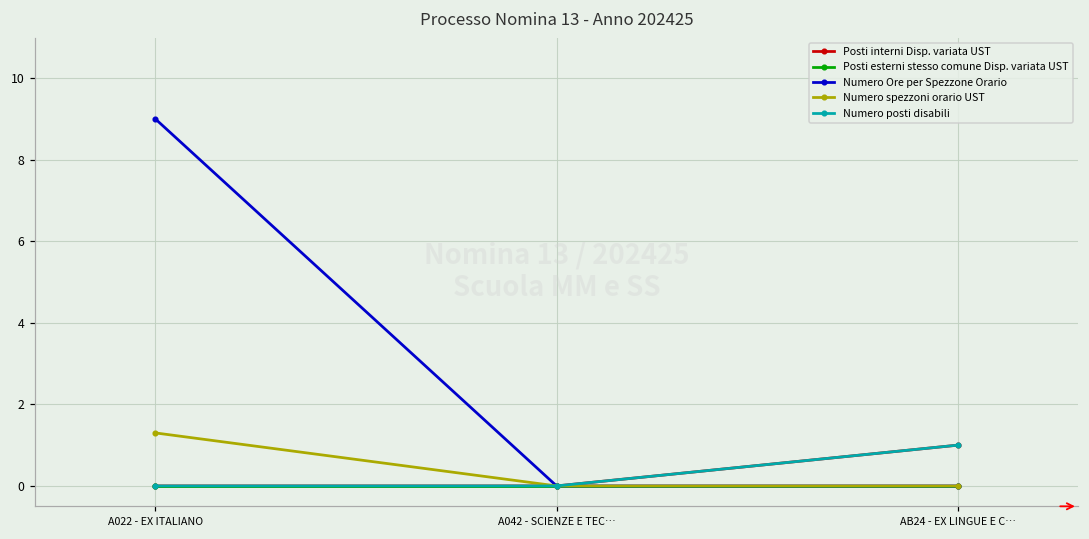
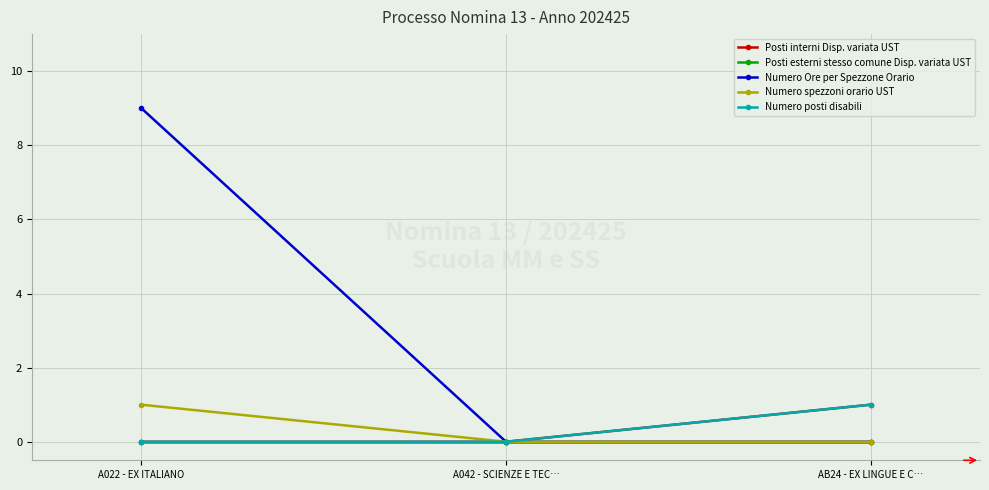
Numero spezzoni orario UST, A022 - EX ITALIANO: 1.3 -> 1.0
